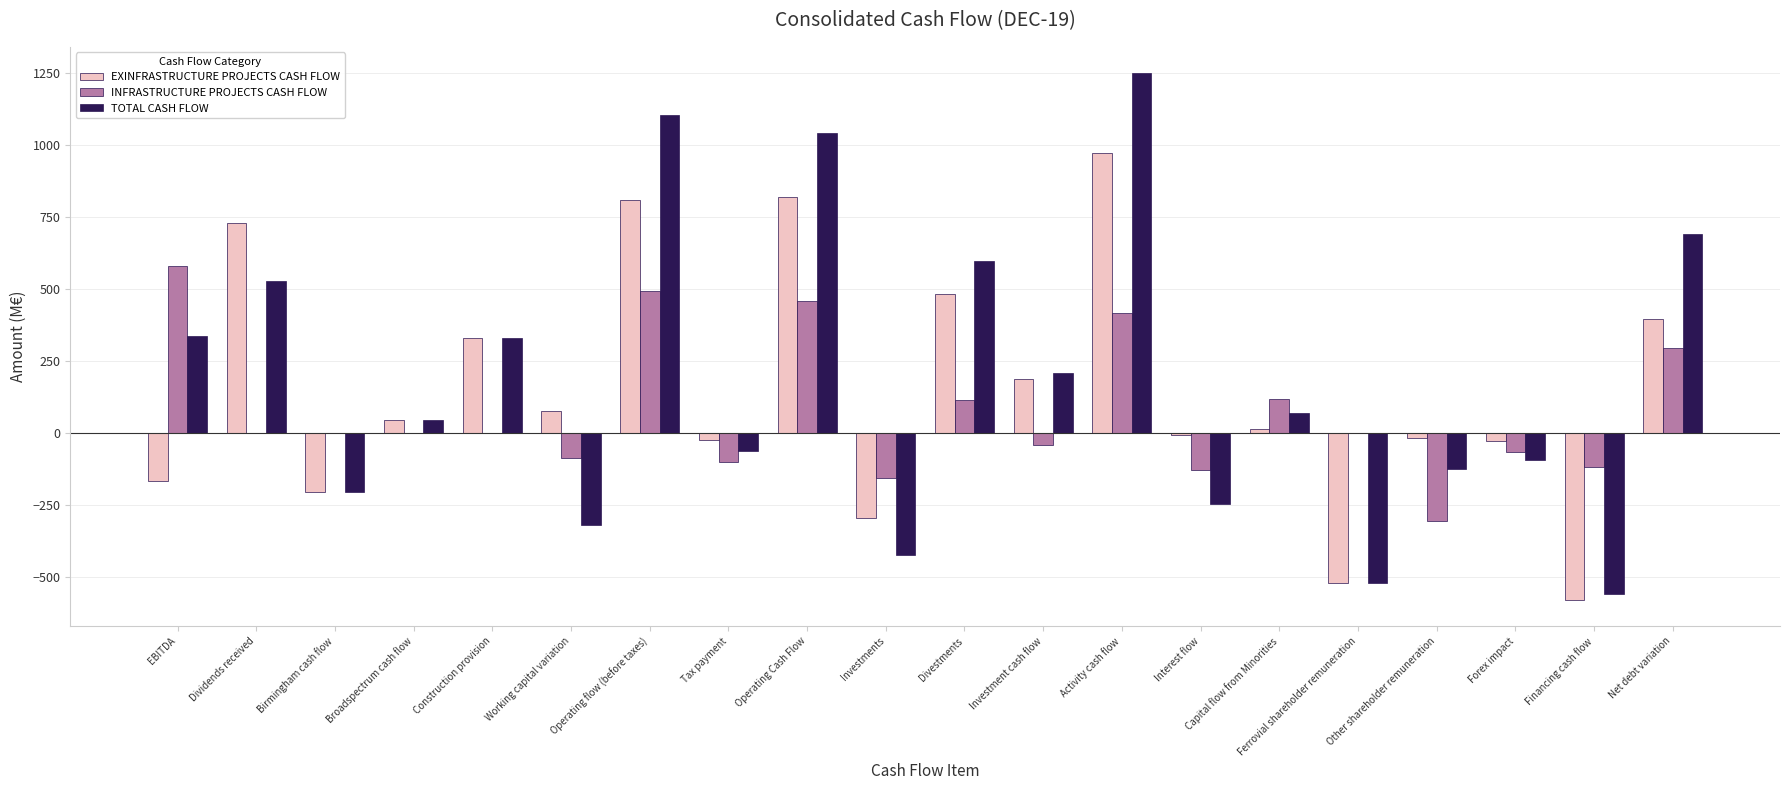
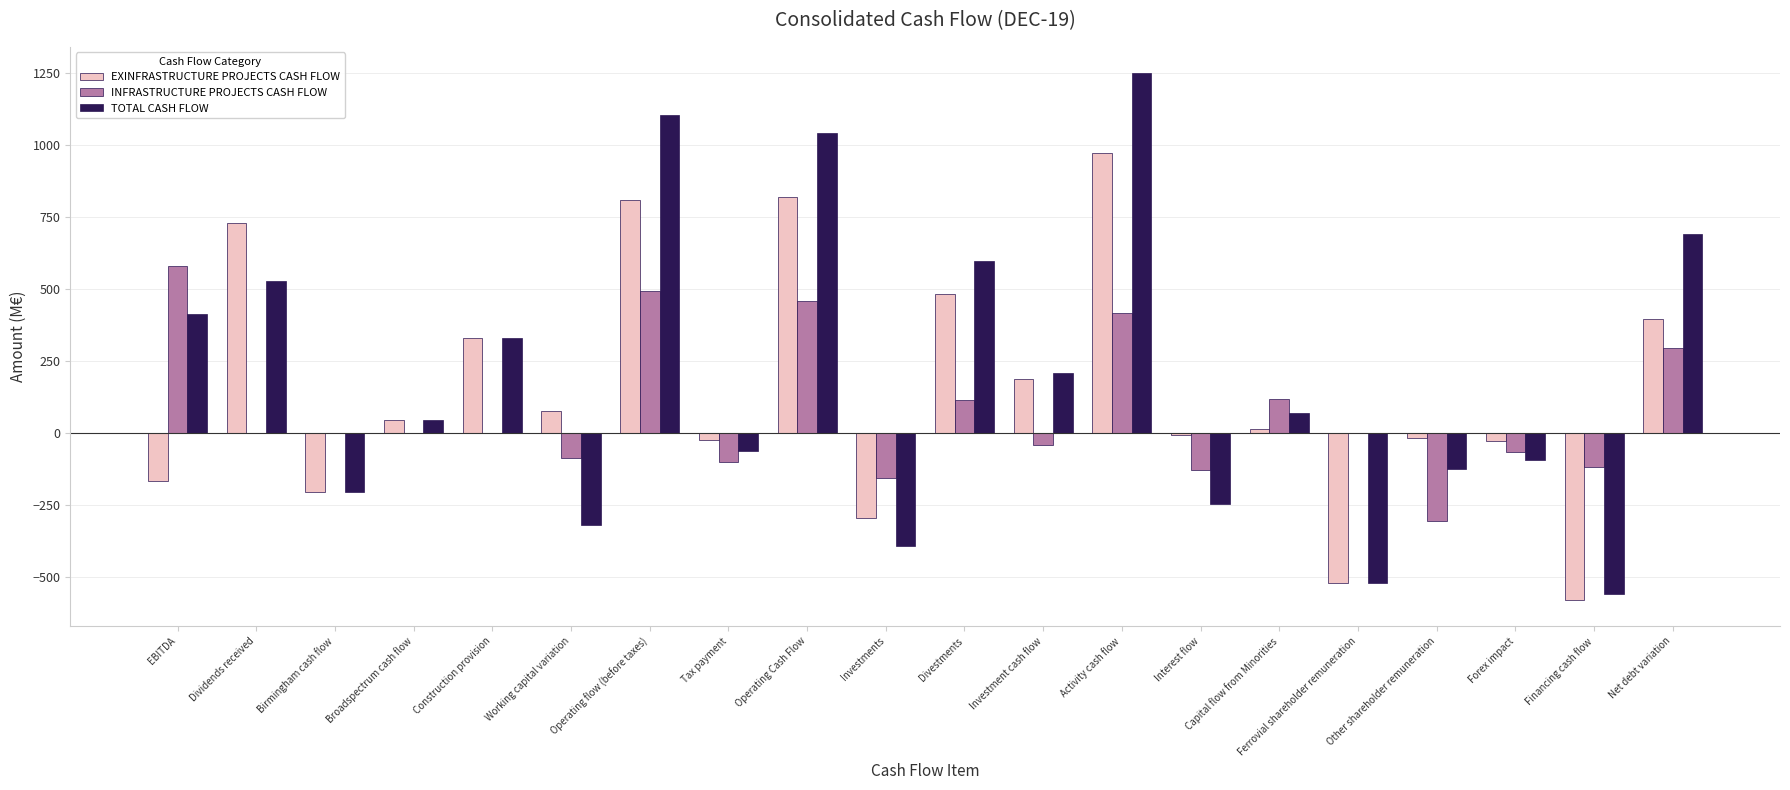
TOTAL CASH FLOW, EBITDA: 340 -> 410
TOTAL CASH FLOW, Investments: -420 -> -390
